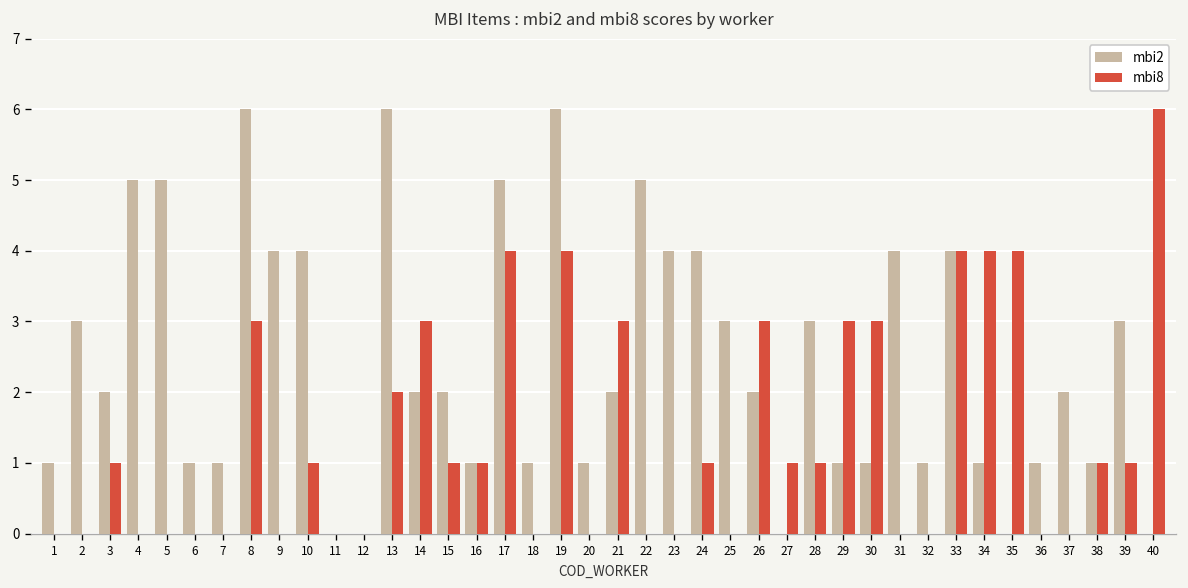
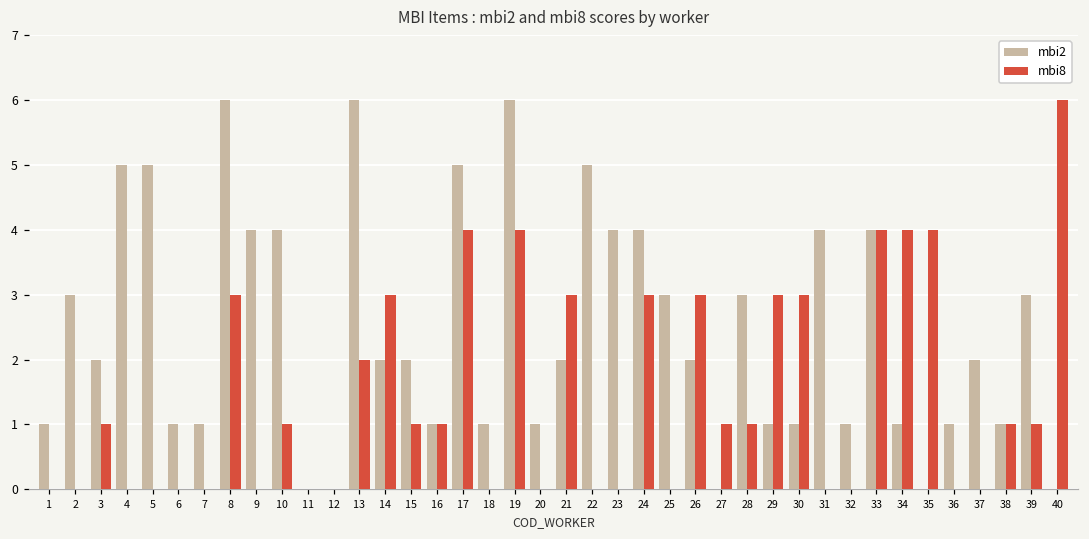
mbi8, 24: 1 -> 3
